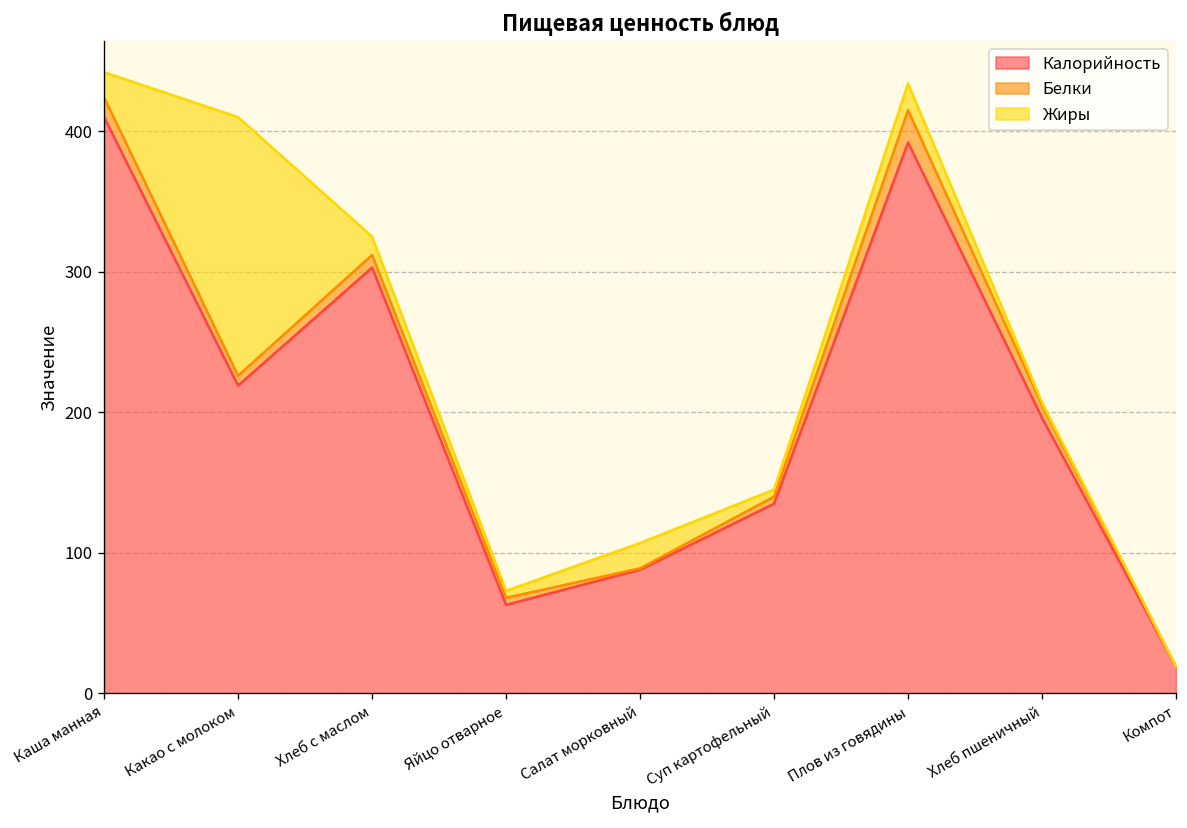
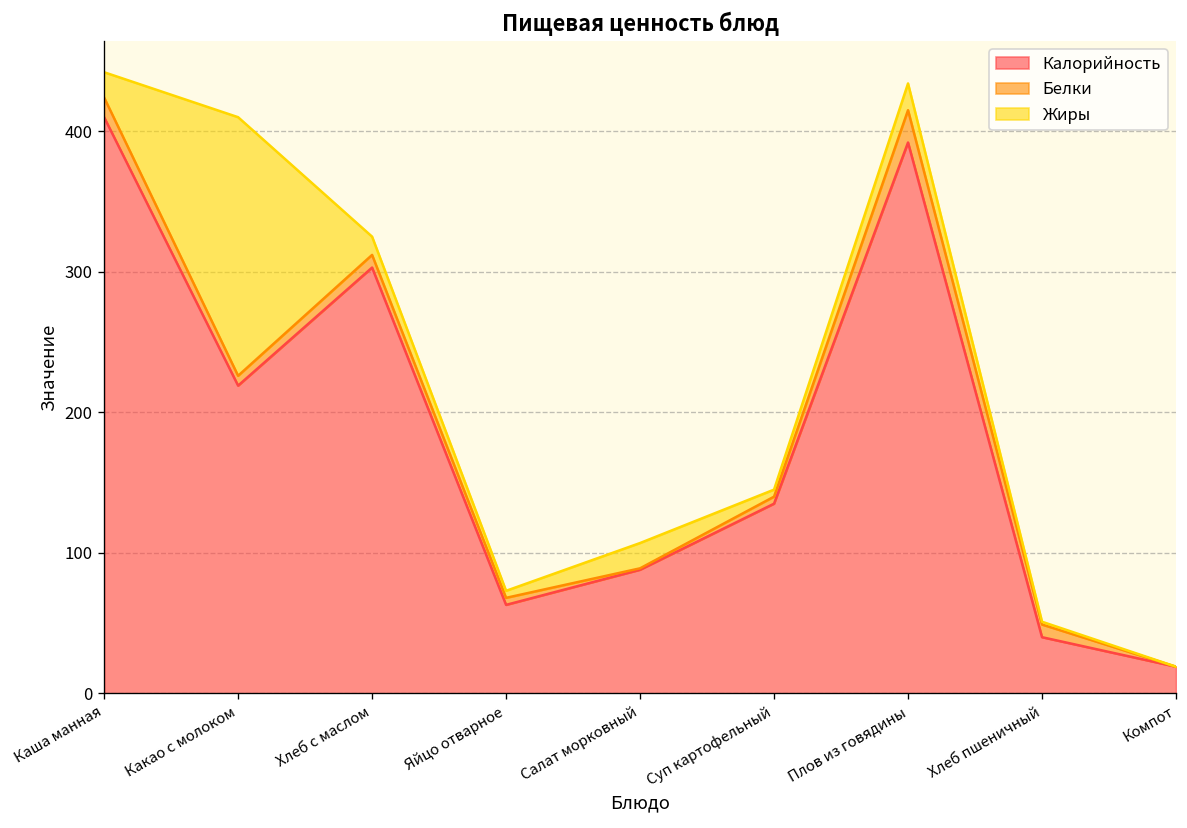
Калорийность, Хлеб пшеничный: 196 -> 40
